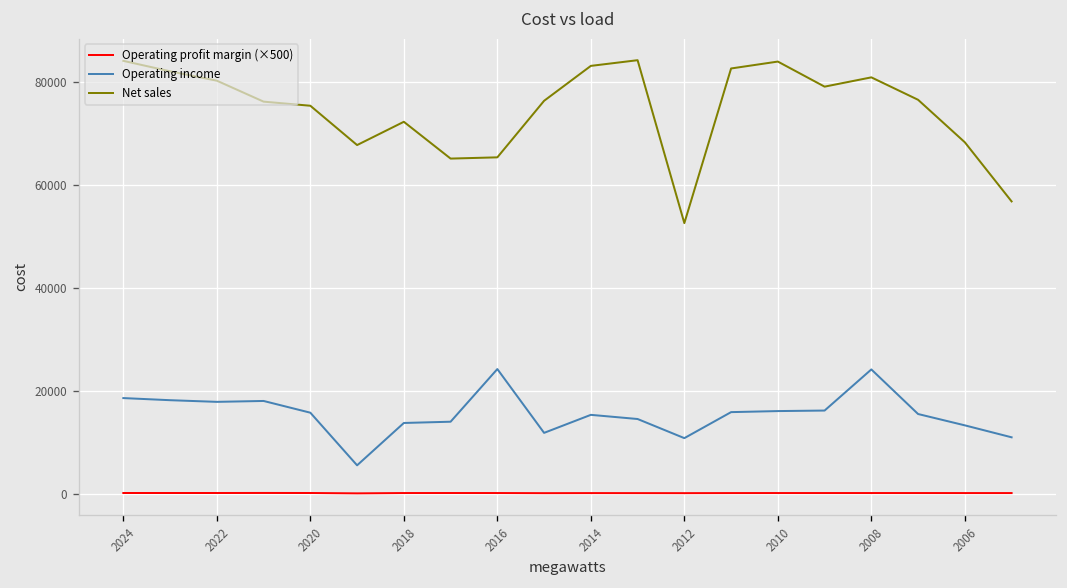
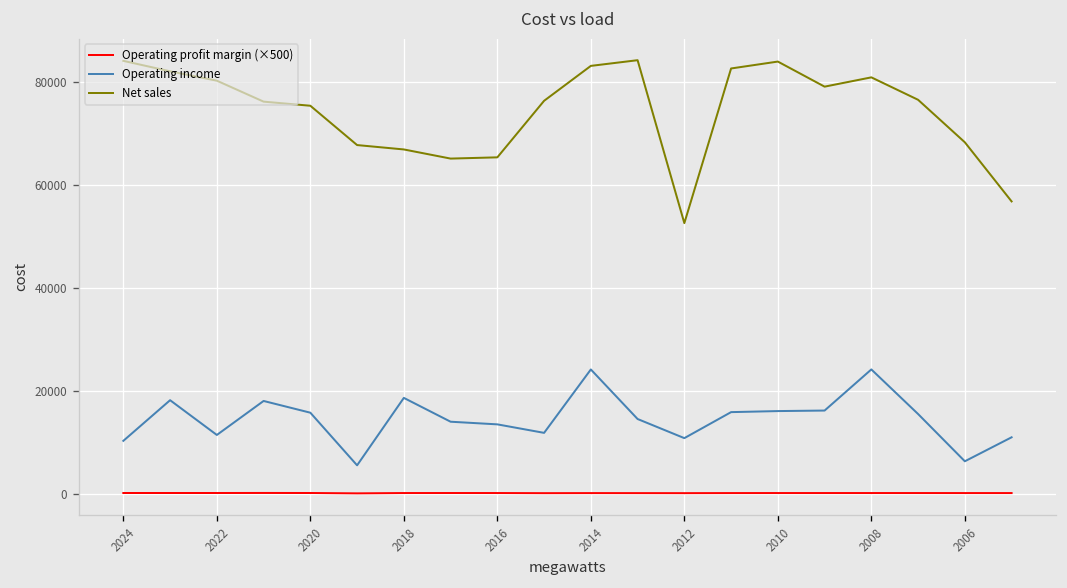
Operating income, 2024: 19000 -> 10000
Operating income, 2022: 18000 -> 11000
Operating income, 2018: 14000 -> 19000
Net sales, 2018: 72000 -> 67000
Operating income, 2016: 24000 -> 13000
Operating income, 2014: 15000 -> 24000
Operating income, 2006: 13000 -> 6000
